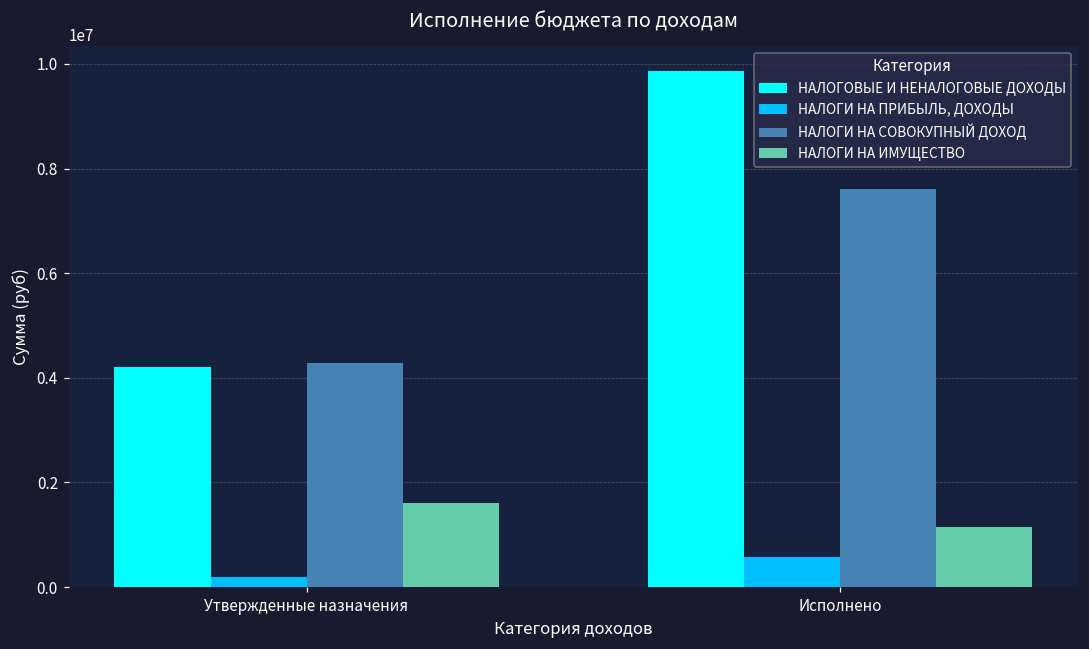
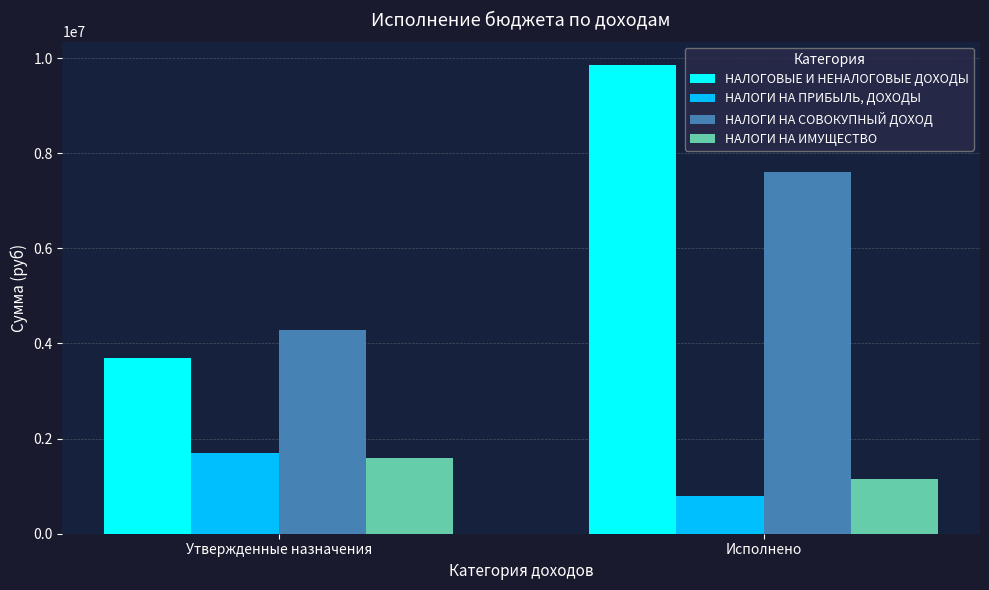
НАЛОГОВЫЕ И НЕНАЛОГОВЫЕ ДОХОДЫ, Утвержденные назначения: 4200000 -> 3700000
НАЛОГИ НА ПРИБЫЛЬ, ДОХОДЫ, Утвержденные назначения: 200000 -> 1700000
НАЛОГИ НА ПРИБЫЛЬ, ДОХОДЫ, Исполнено: 600000 -> 800000
